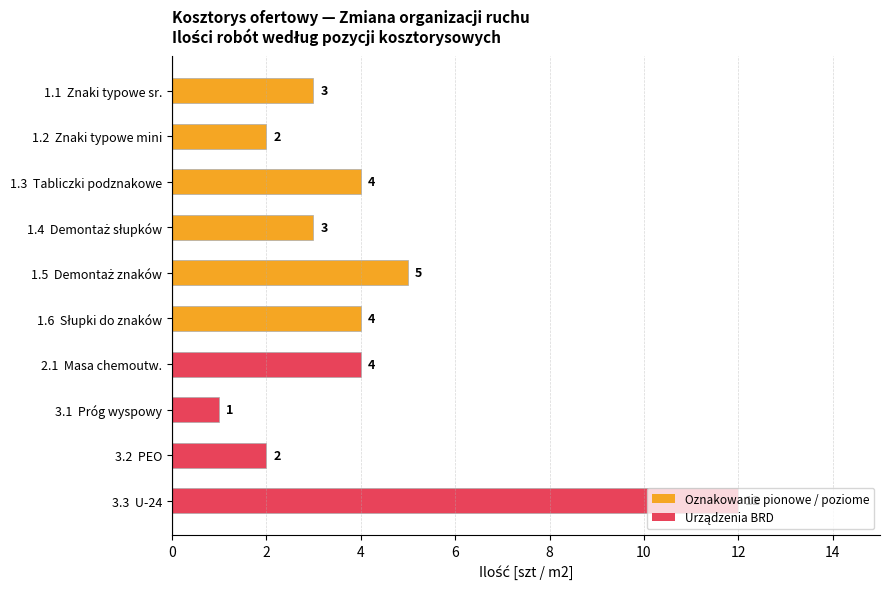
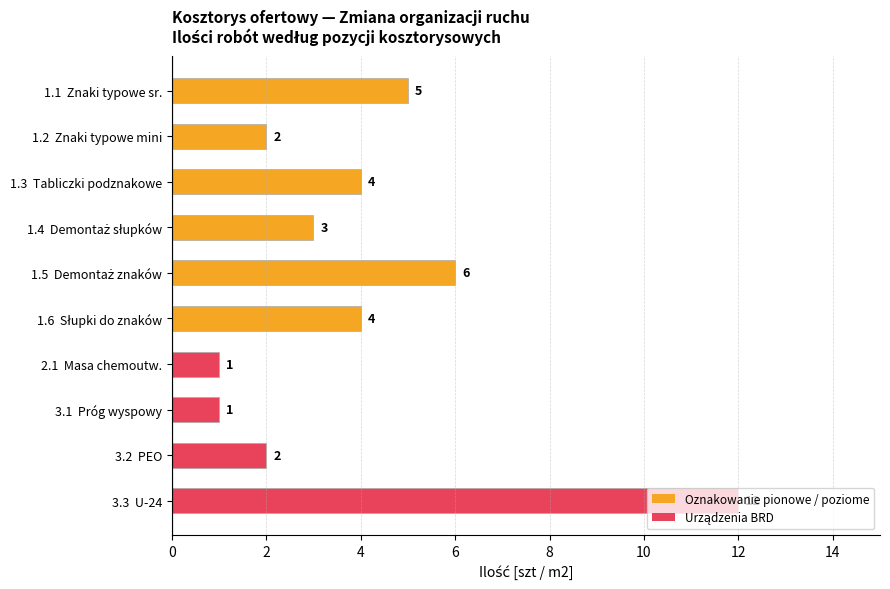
1.1 Znaki typowe sr.: 3 -> 5
1.5 Demontaż znaków: 5 -> 6
2.1 Masa chemoutw.: 4 -> 1
